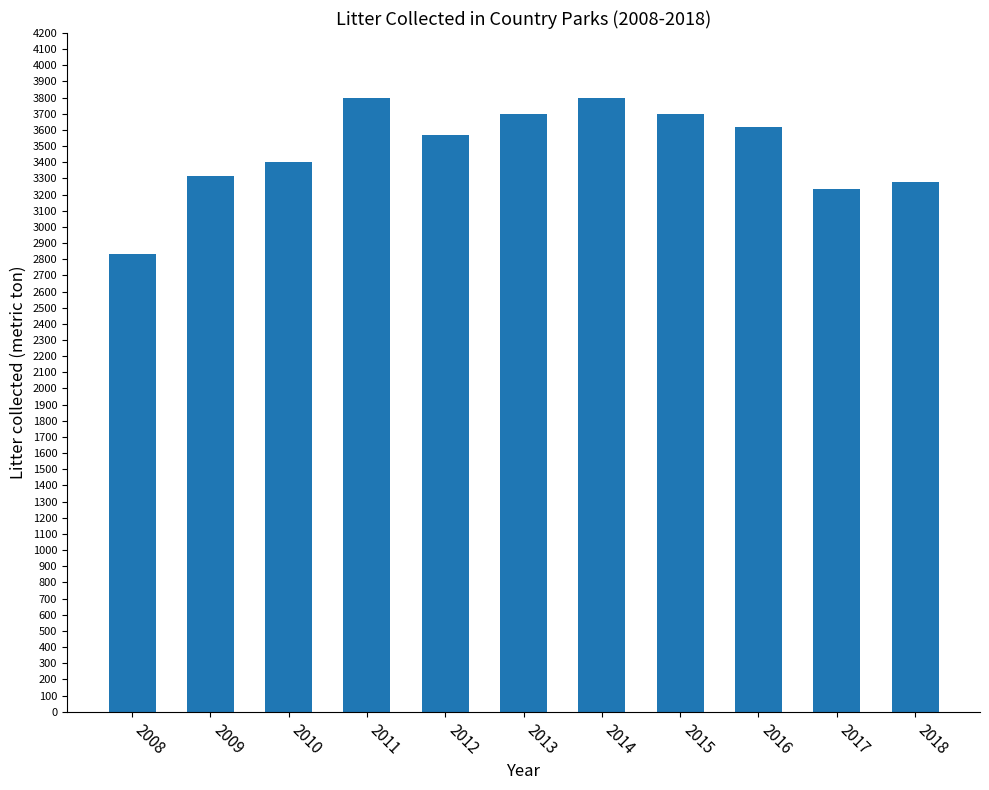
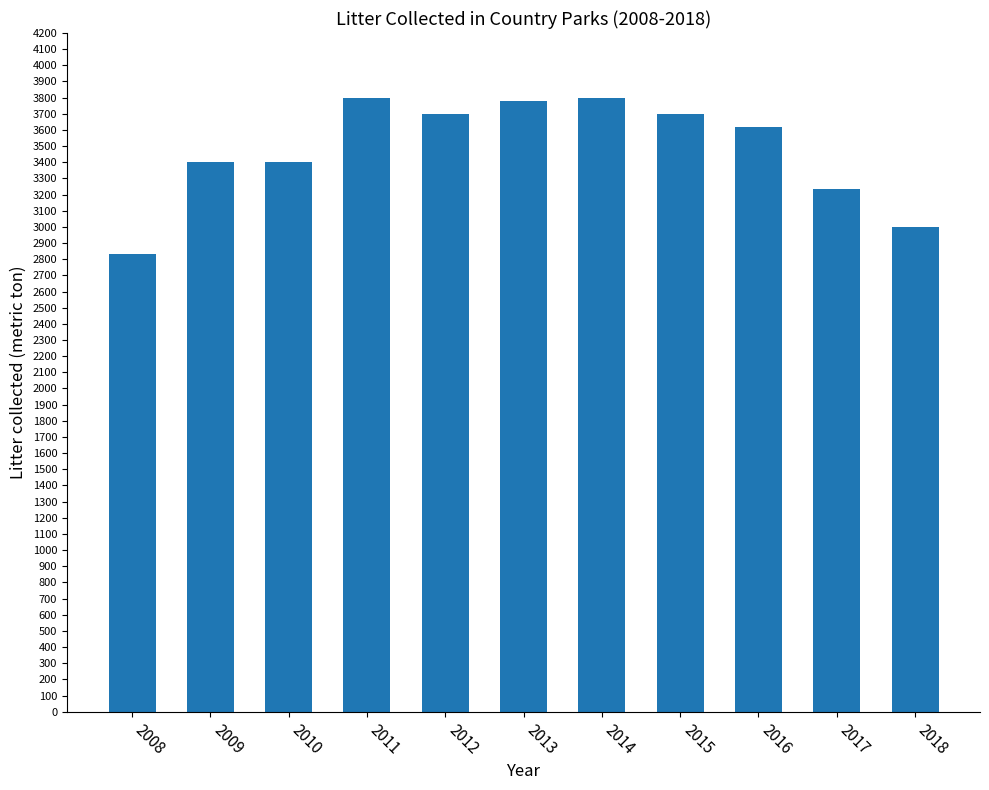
2009: 3320 -> 3400
2012: 3570 -> 3700
2013: 3700 -> 3780
2018: 3280 -> 3000
